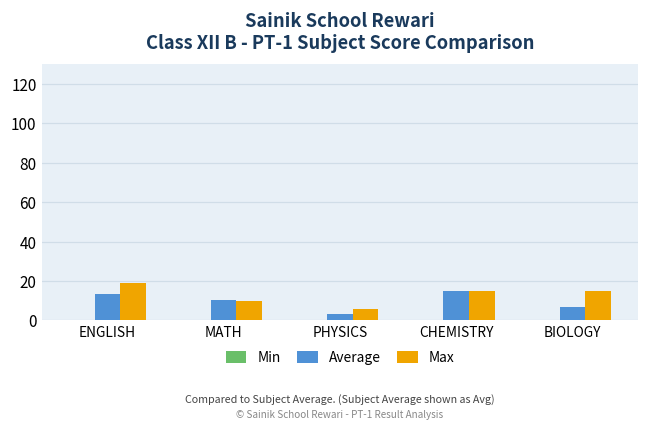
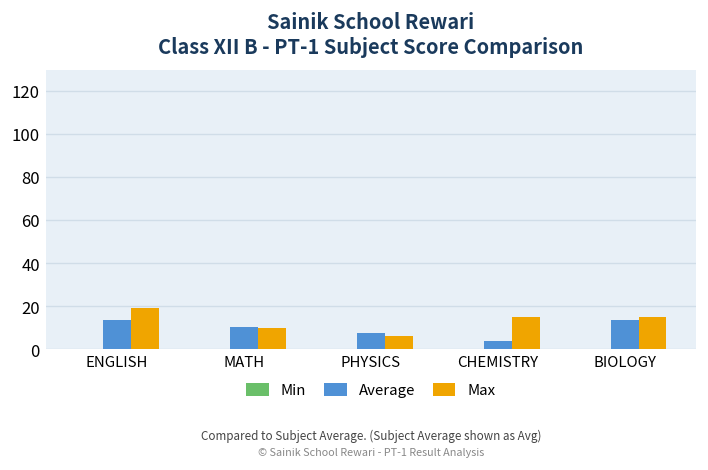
Average, PHYSICS: 3 -> 8
Average, CHEMISTRY: 15 -> 4
Average, BIOLOGY: 7 -> 14
